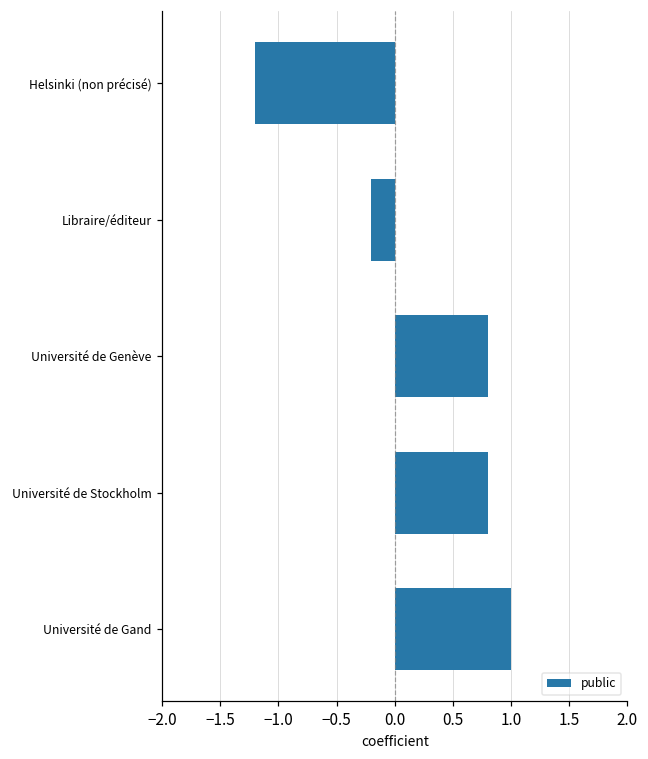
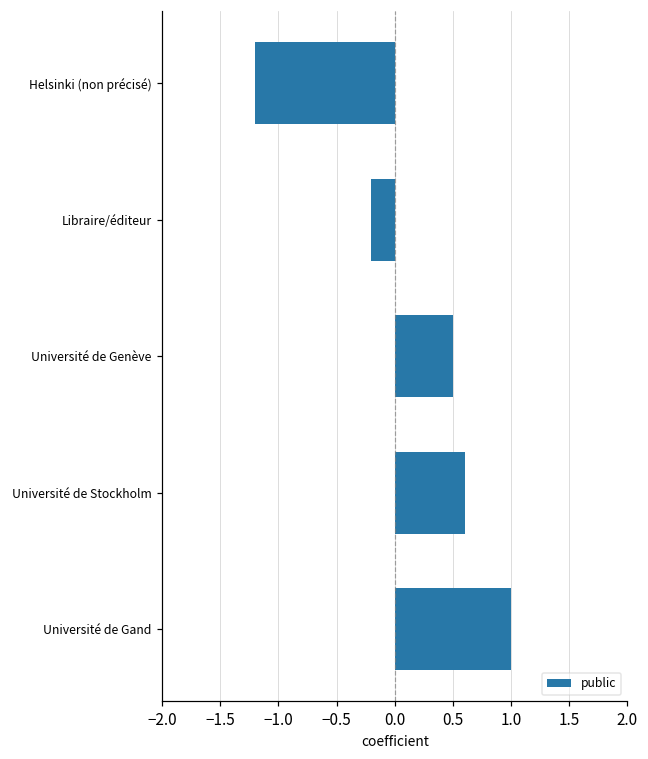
Université de Genève: 0.8 -> 0.5
Université de Stockholm: 0.8 -> 0.6
